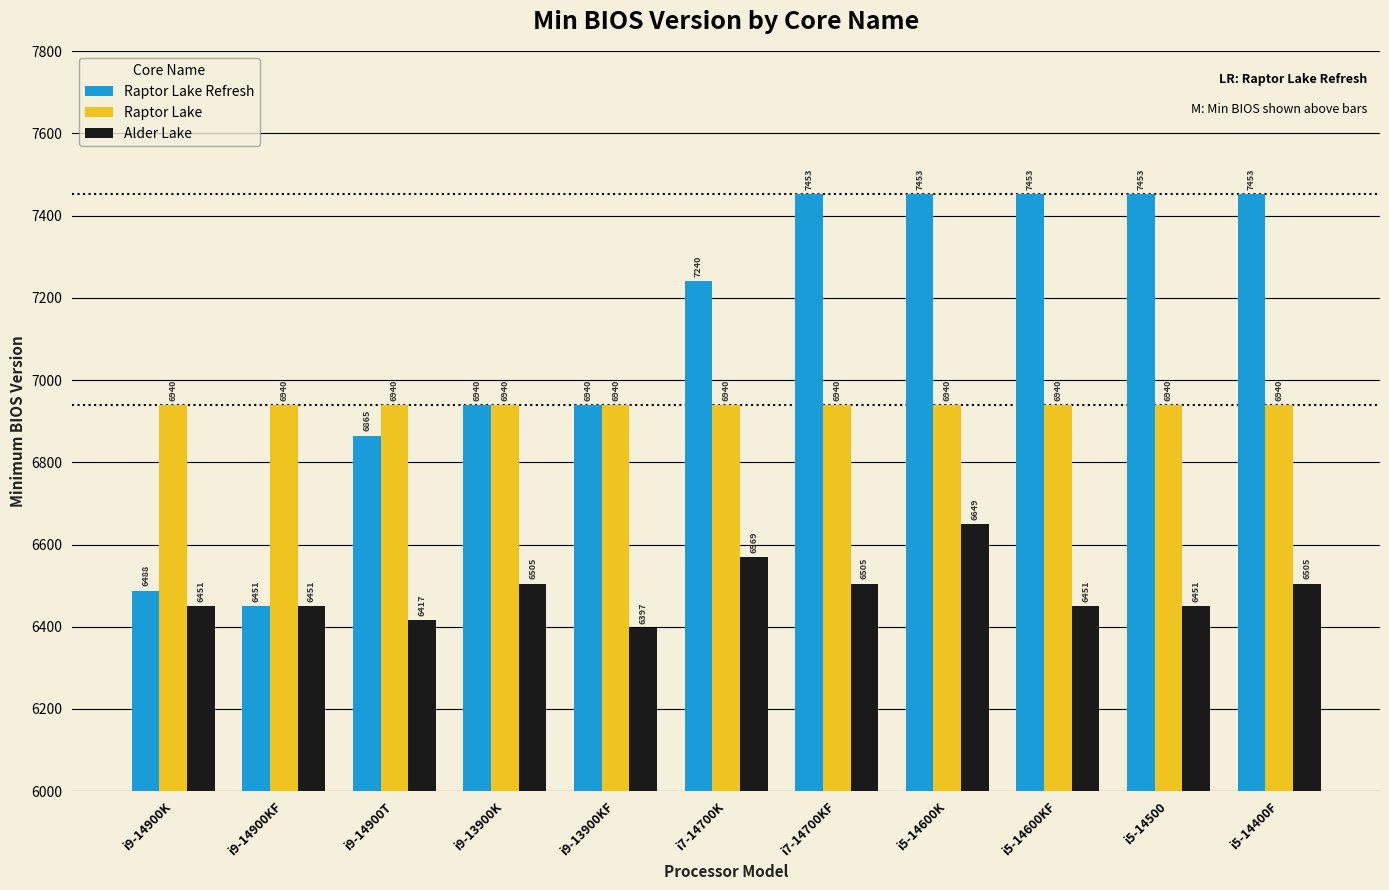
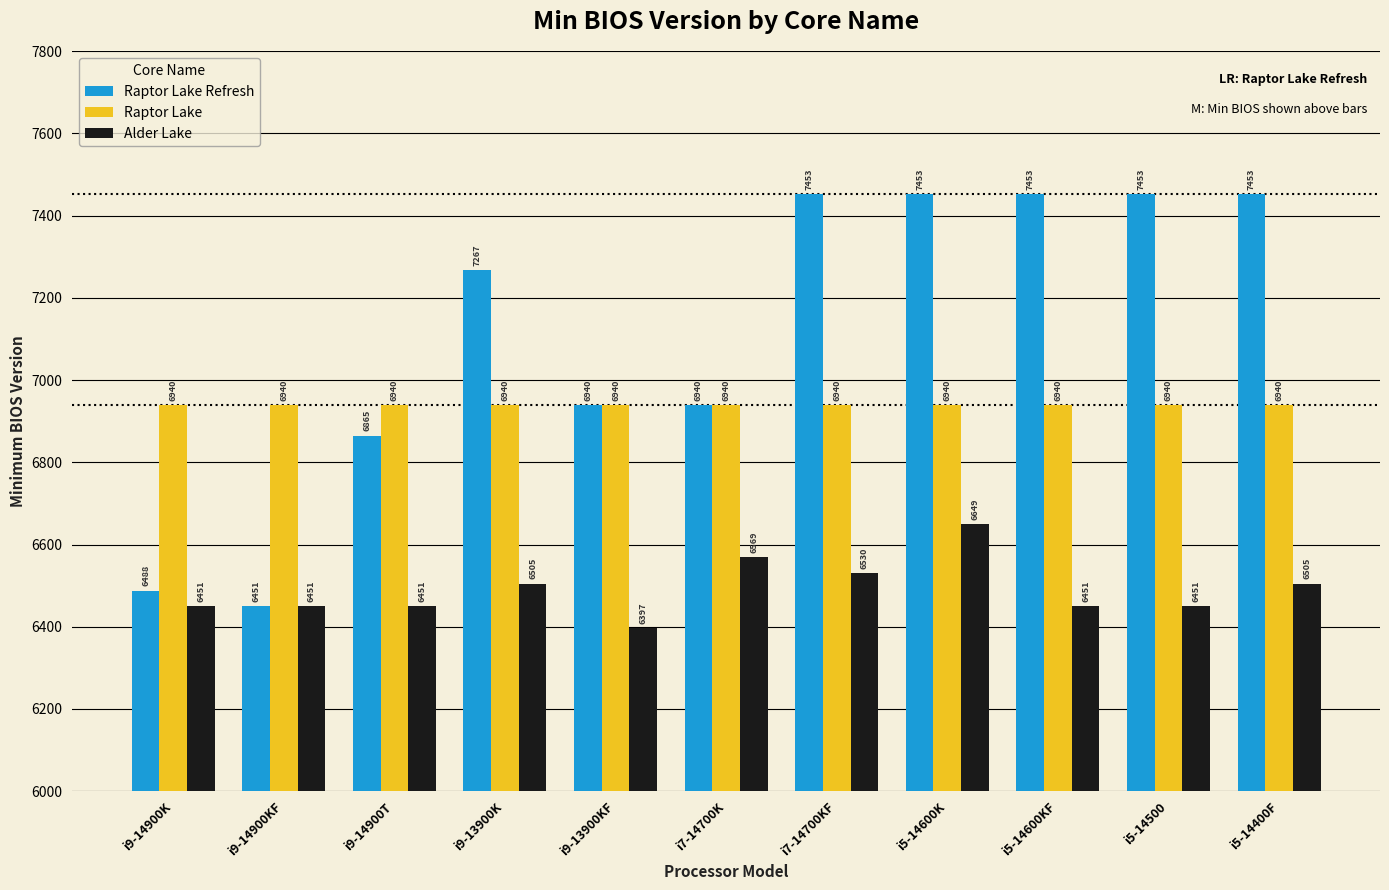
Alder Lake, i9-14900T: 6417 -> 6451
Raptor Lake Refresh, i9-13900K: 6940 -> 7267
Raptor Lake Refresh, i7-14700K: 7240 -> 6940
Alder Lake, i7-14700KF: 6505 -> 6530
